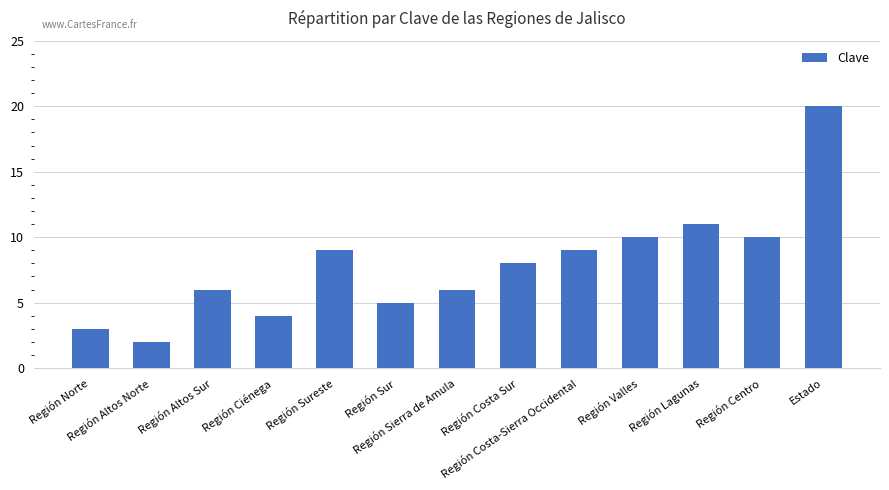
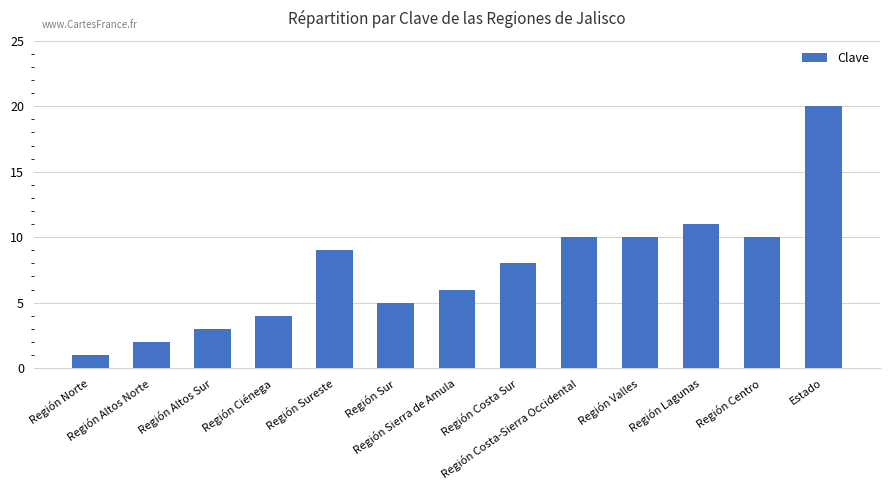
Región Norte: 3 -> 1
Región Altos Sur: 6 -> 3
Región Costa-Sierra Occidental: 9 -> 10
